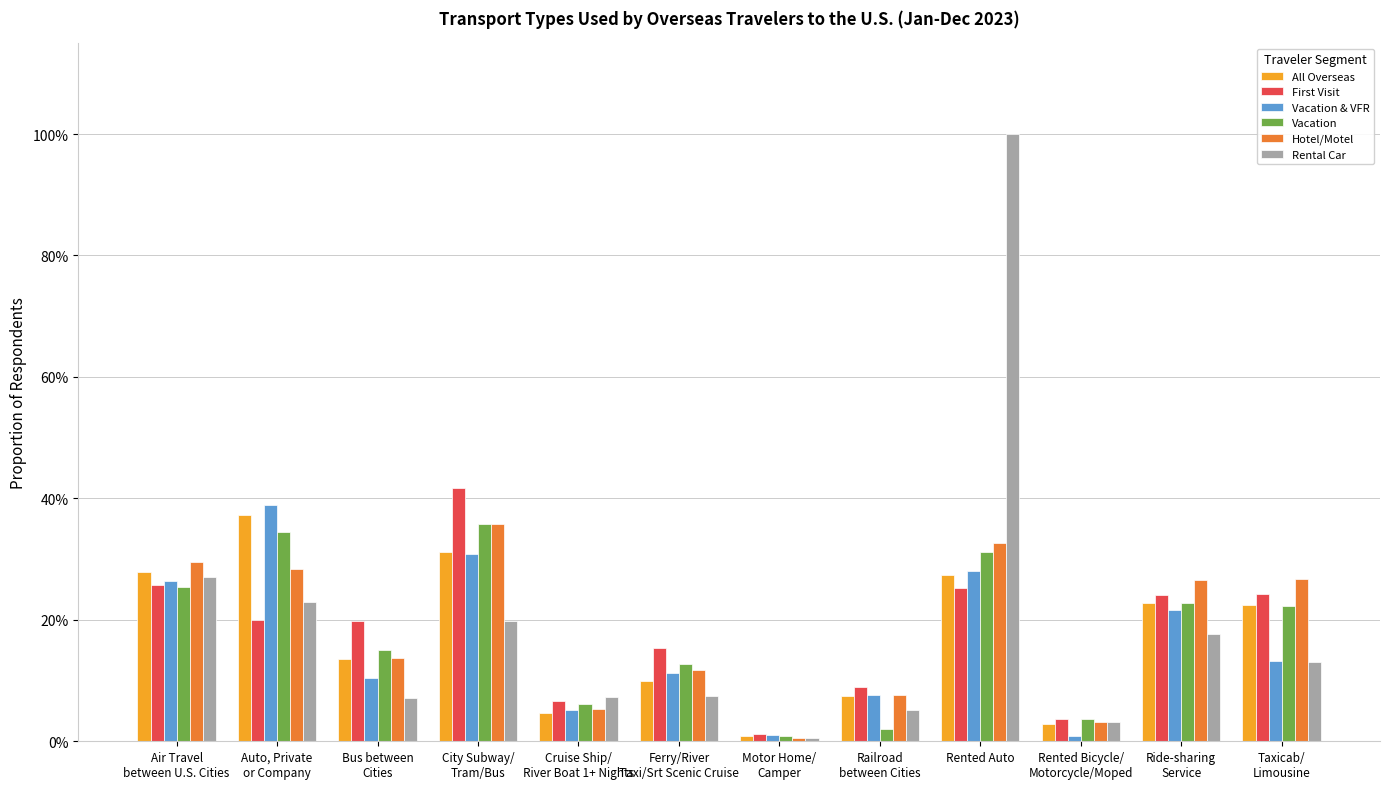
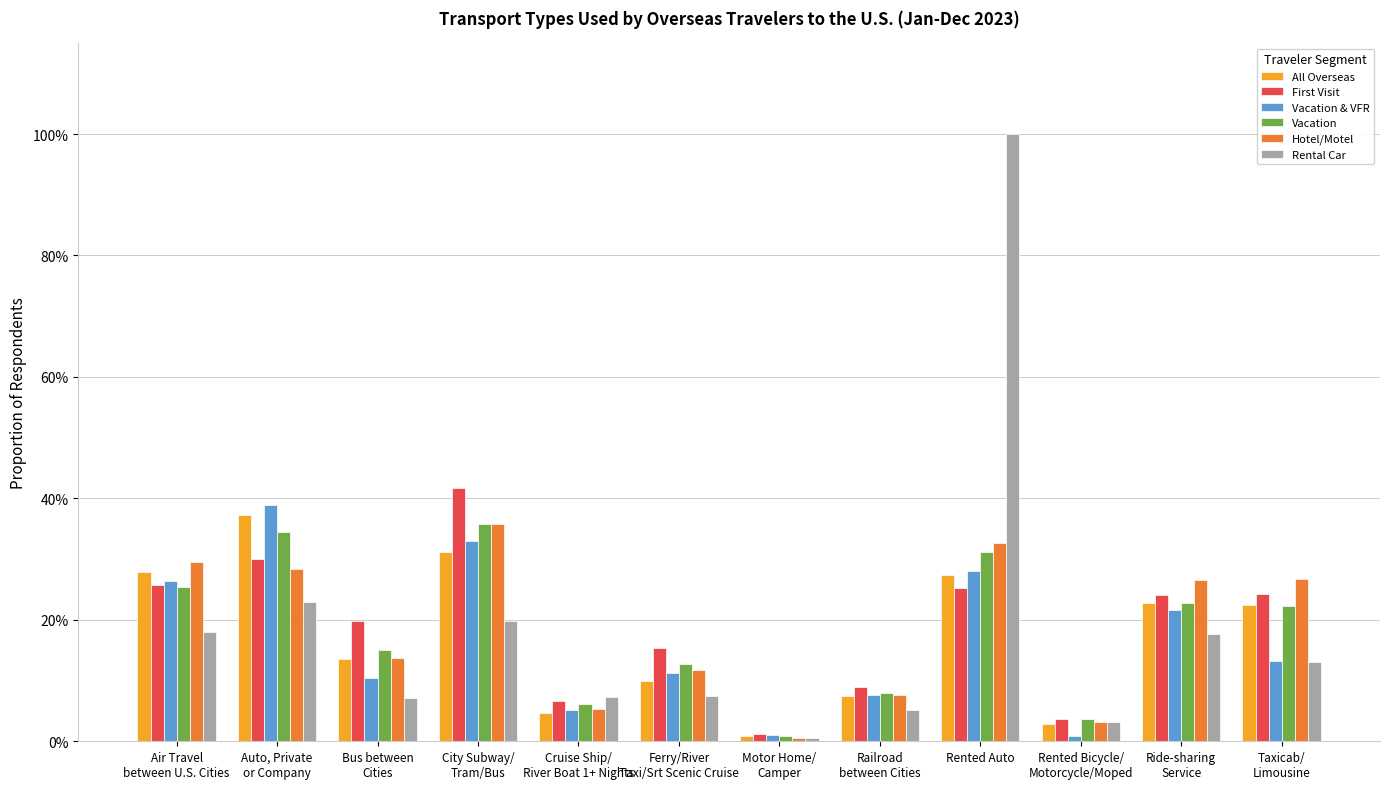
Rental Car, Air Travel between U.S. Cities: 27% -> 18%
First Visit, Auto, Private or Company: 20% -> 30%
Vacation & VFR, City Subway/ Tram/Bus: 31% -> 33%
Vacation, Railroad between Cities: 2% -> 8%
